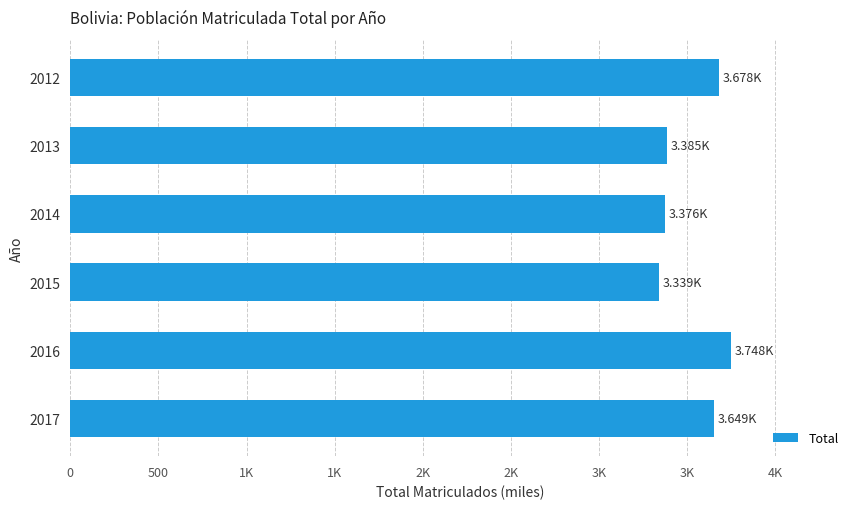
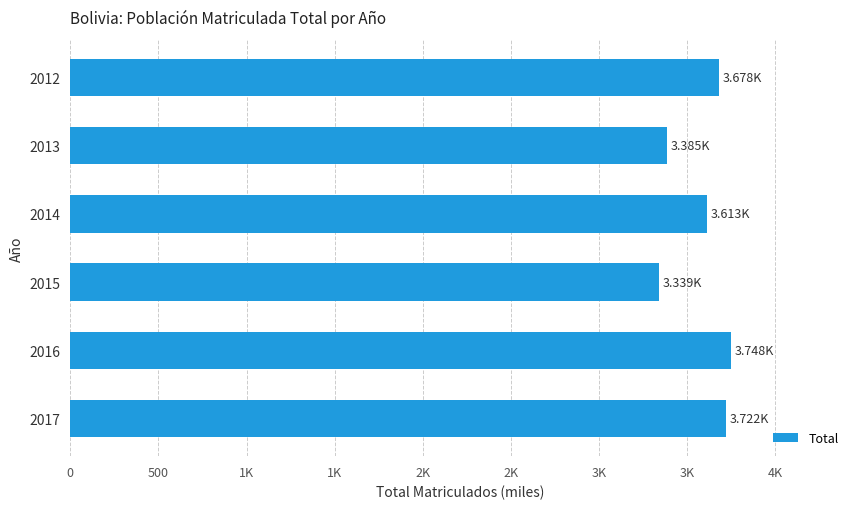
2014: 3.376K -> 3.613K
2017: 3.649K -> 3.722K
